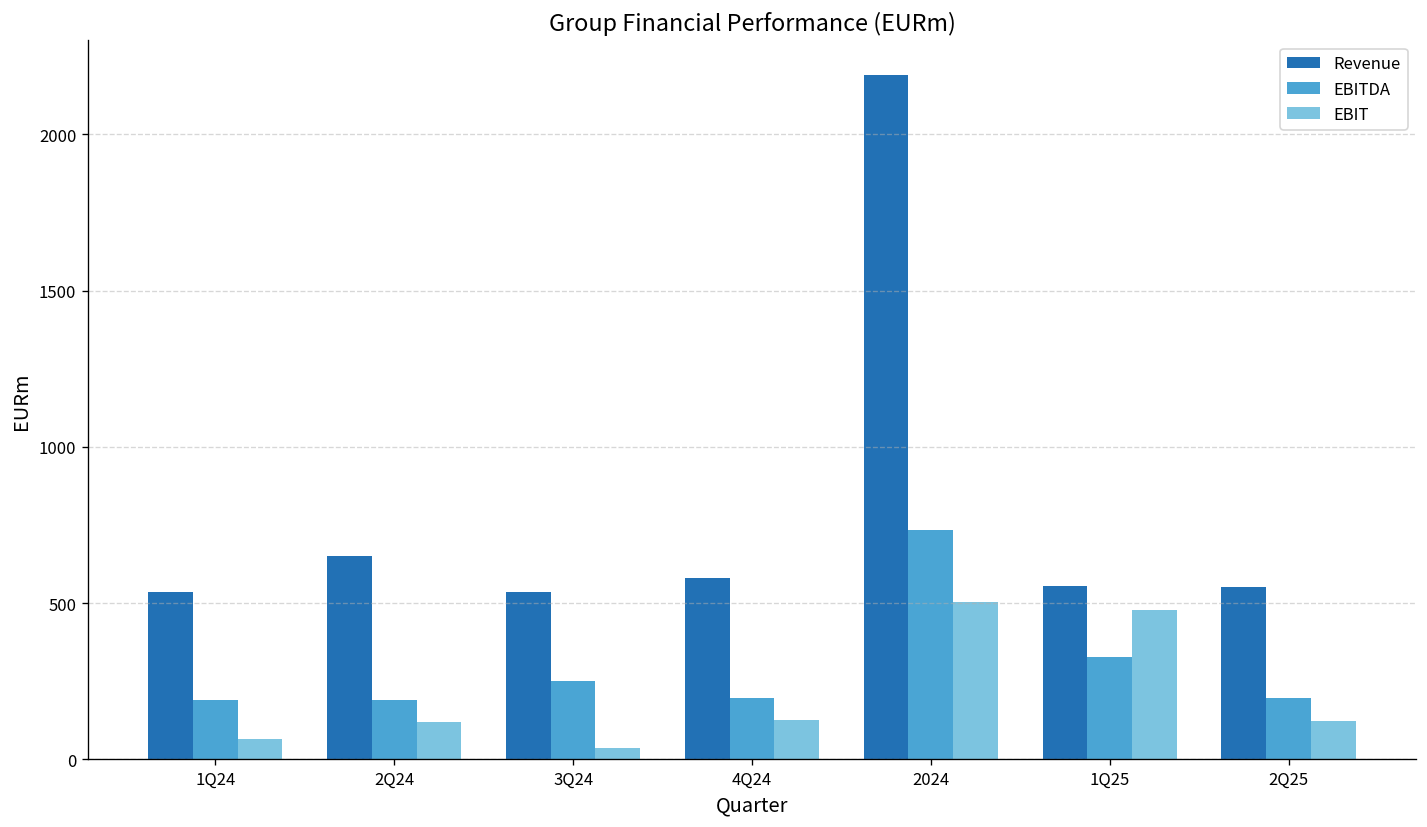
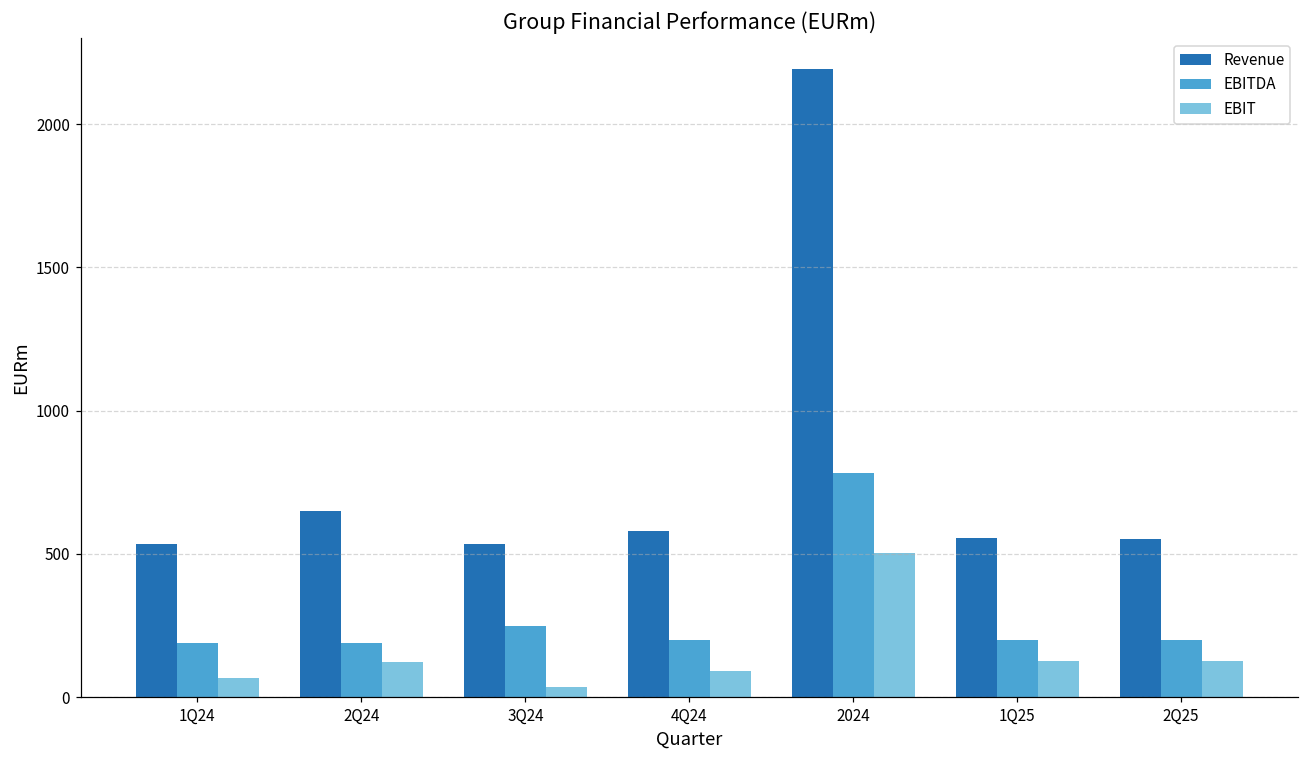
EBIT, 4Q24: 120 -> 90
EBITDA, 2024: 730 -> 780
EBITDA, 1Q25: 330 -> 200
EBIT, 1Q25: 480 -> 130
